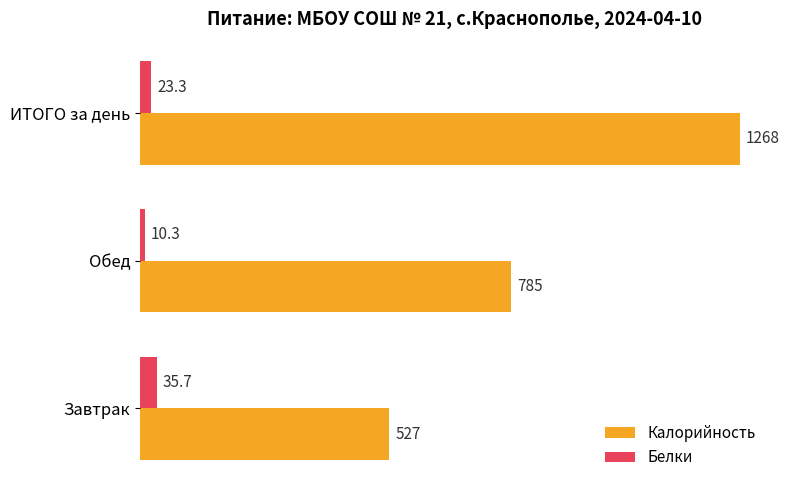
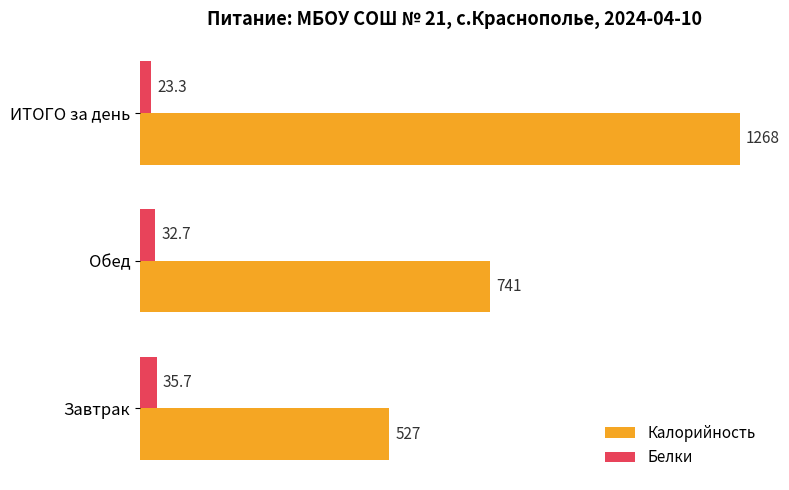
Белки, Обед: 10.3 -> 32.7
Калорийность, Обед: 785 -> 741
